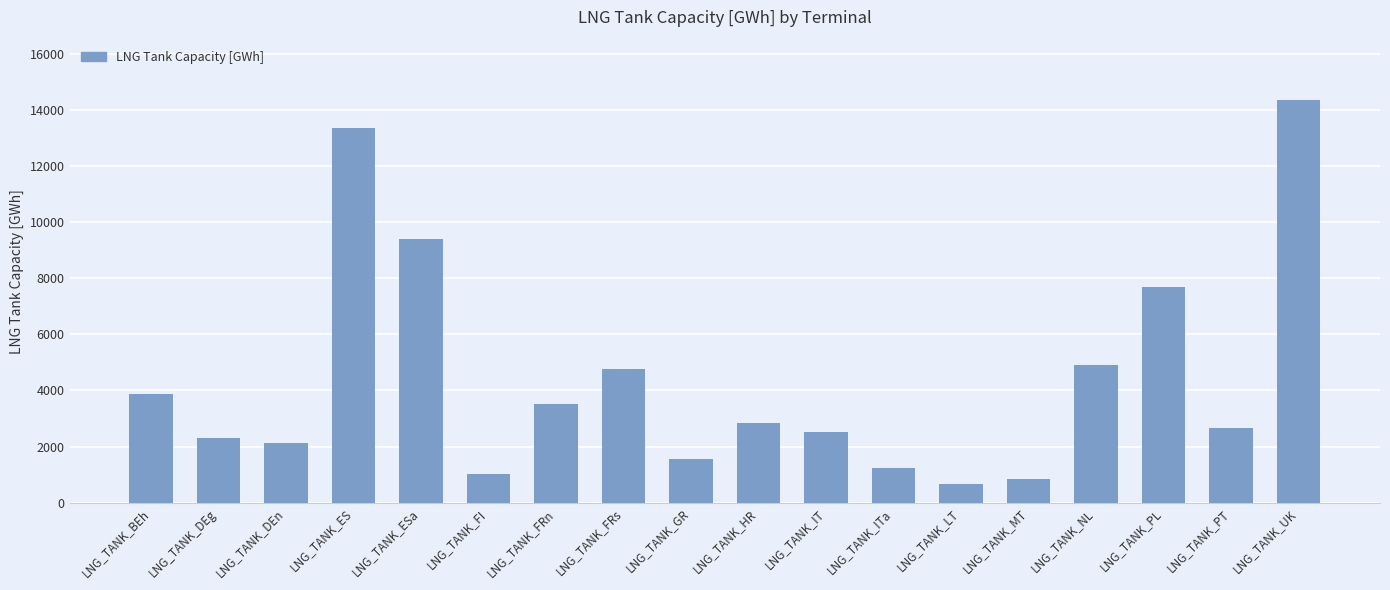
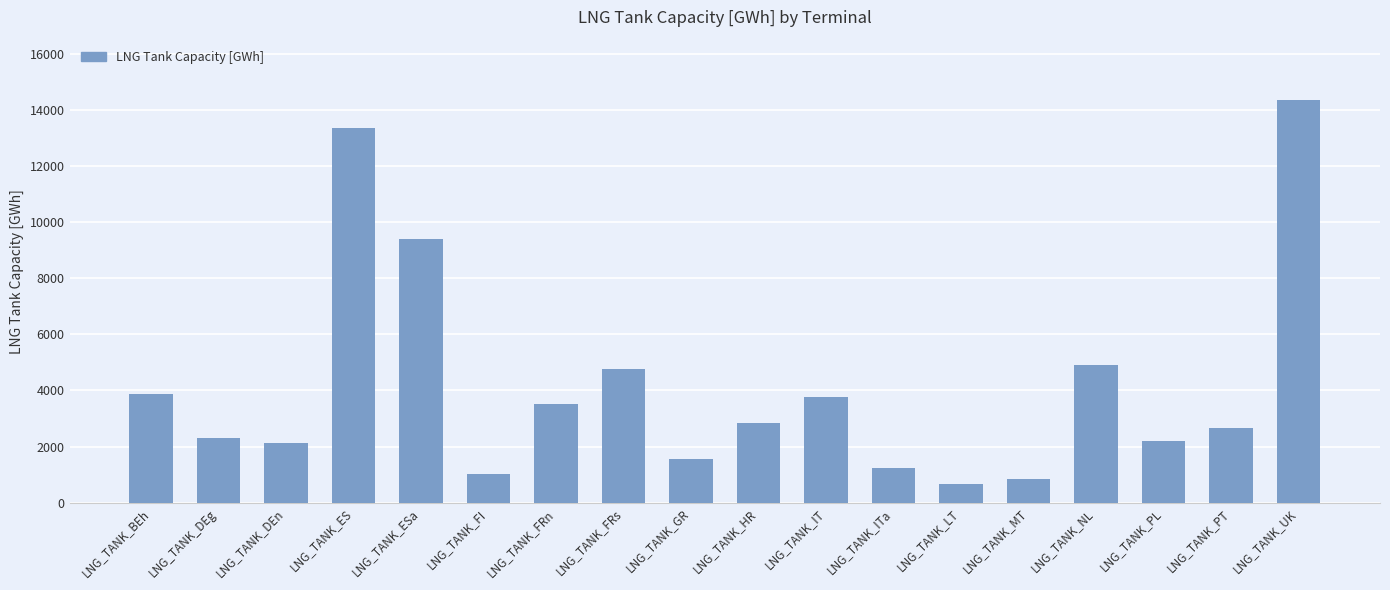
LNG_TANK_IT: 2500 -> 3800
LNG_TANK_PL: 7700 -> 2200
